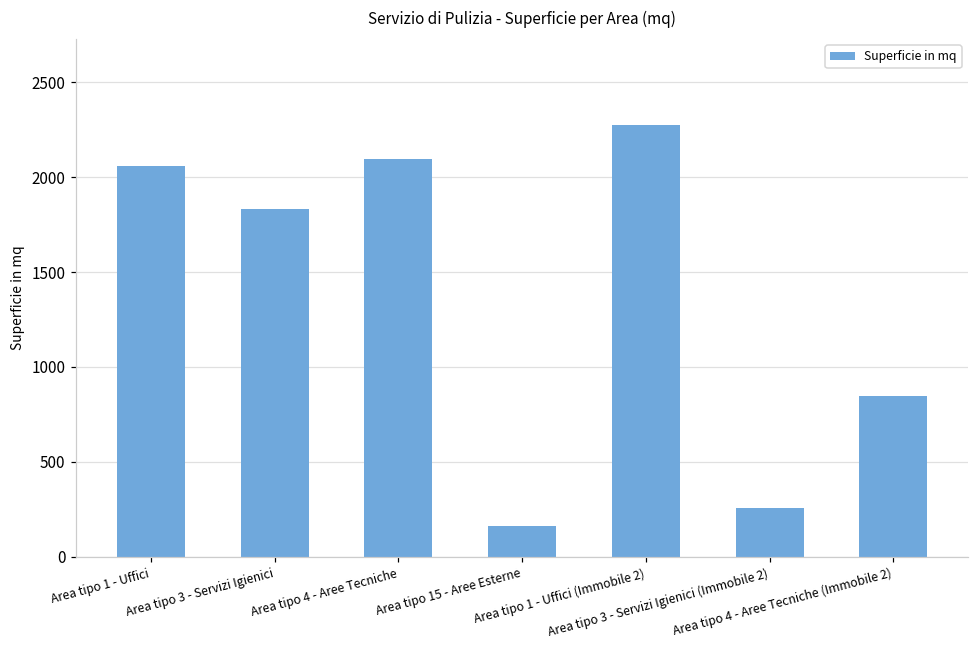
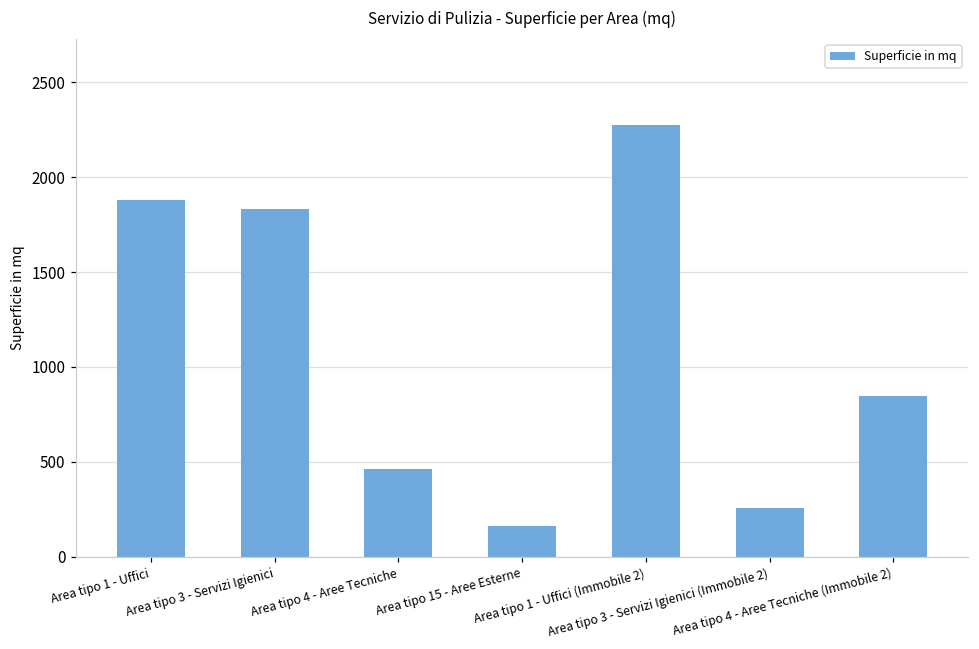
Area tipo 1 - Uffici: 2060 -> 1880
Area tipo 4 - Aree Tecniche: 2100 -> 460
